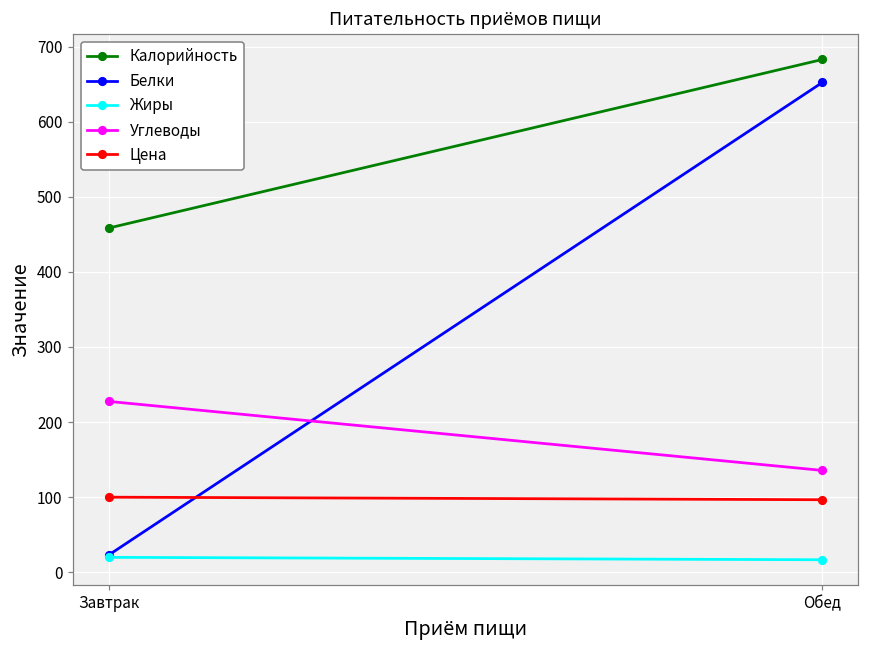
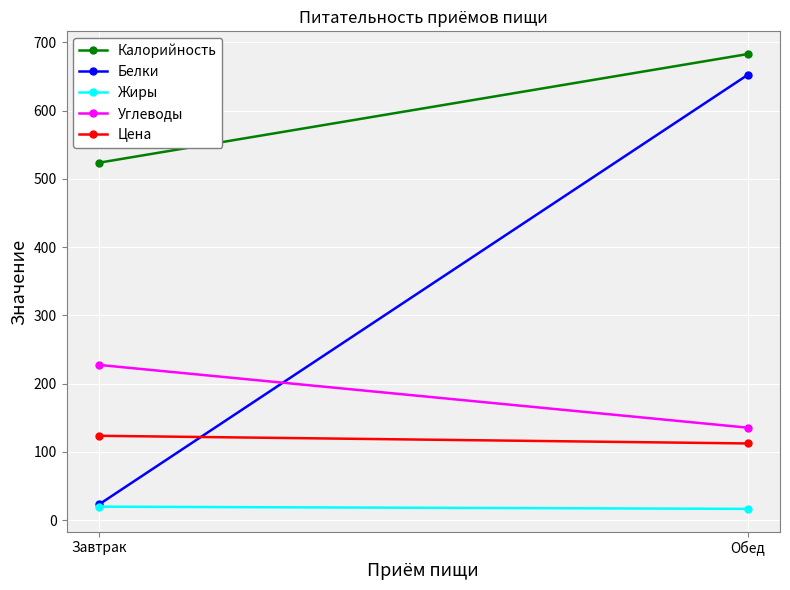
Калорийность, Завтрак: 460 -> 520
Цена, Завтрак: 100 -> 120
Цена, Обед: 100 -> 110
